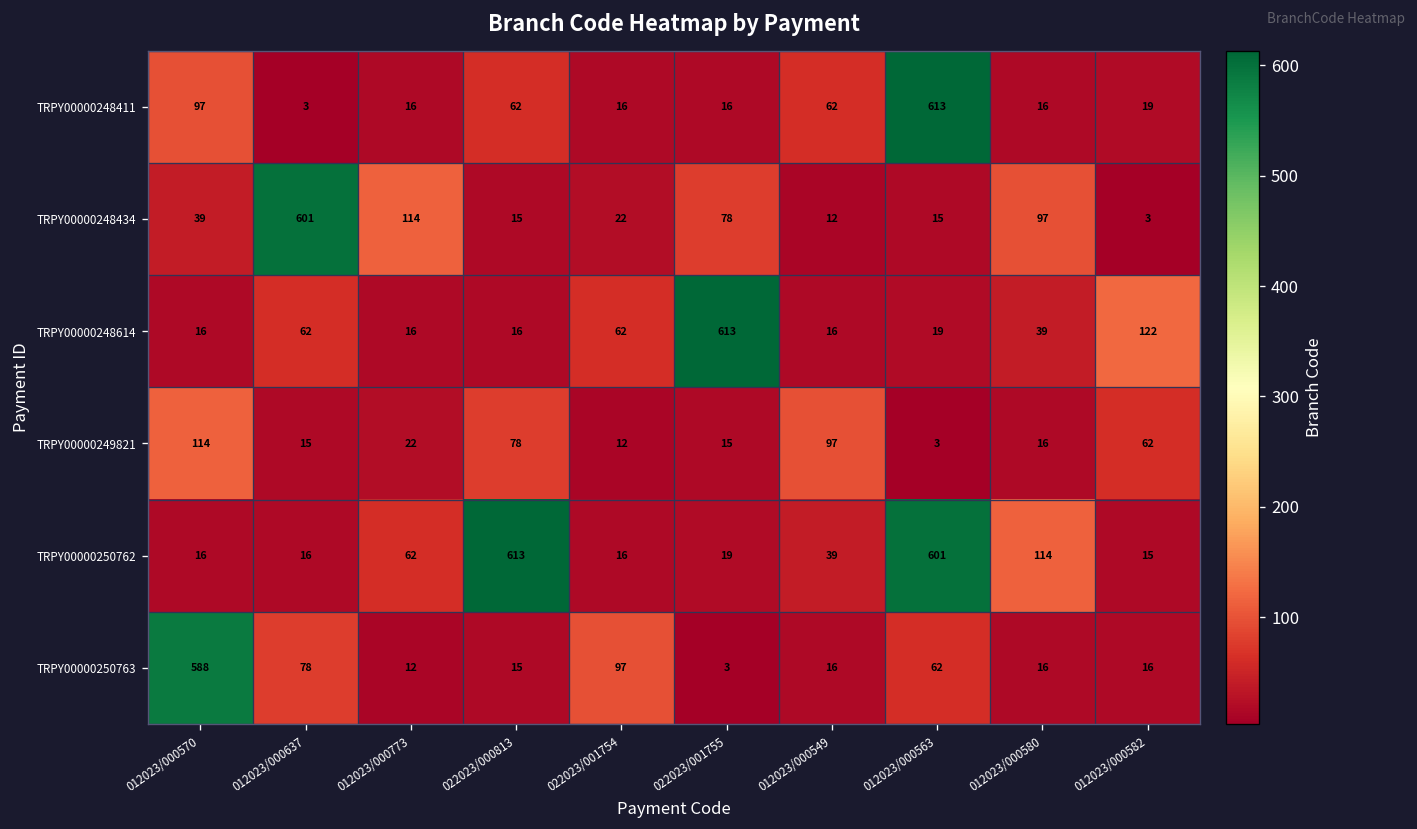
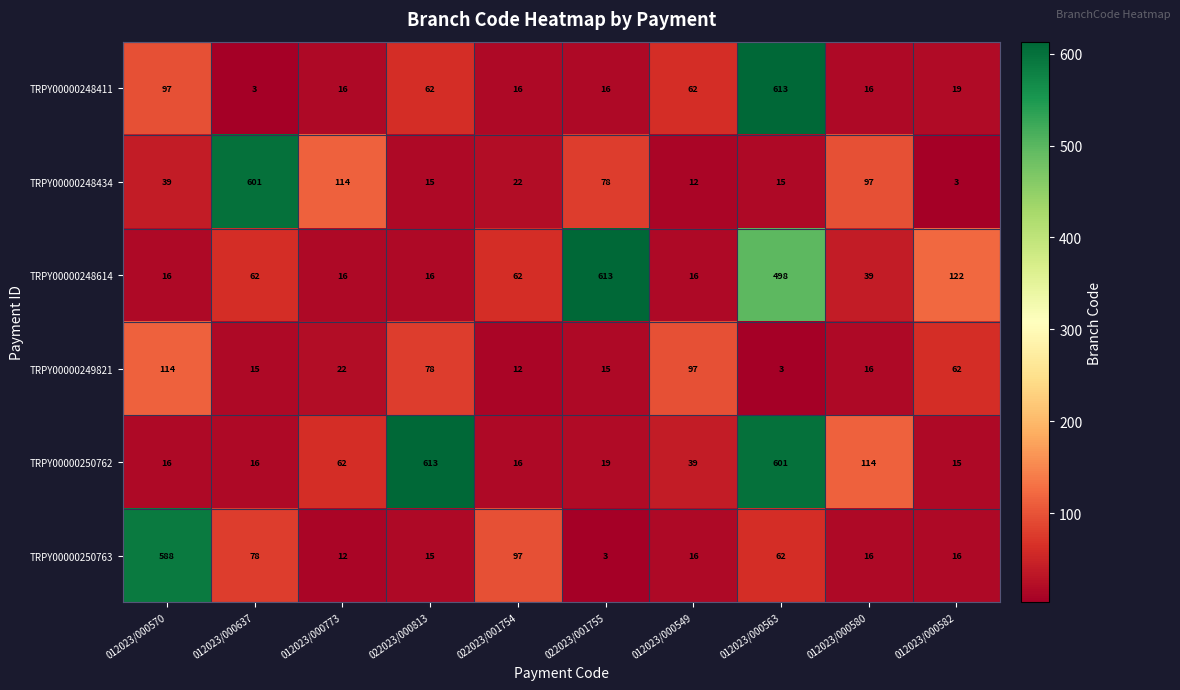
TRPY00000248614, 012023/000563: 19 -> 498
